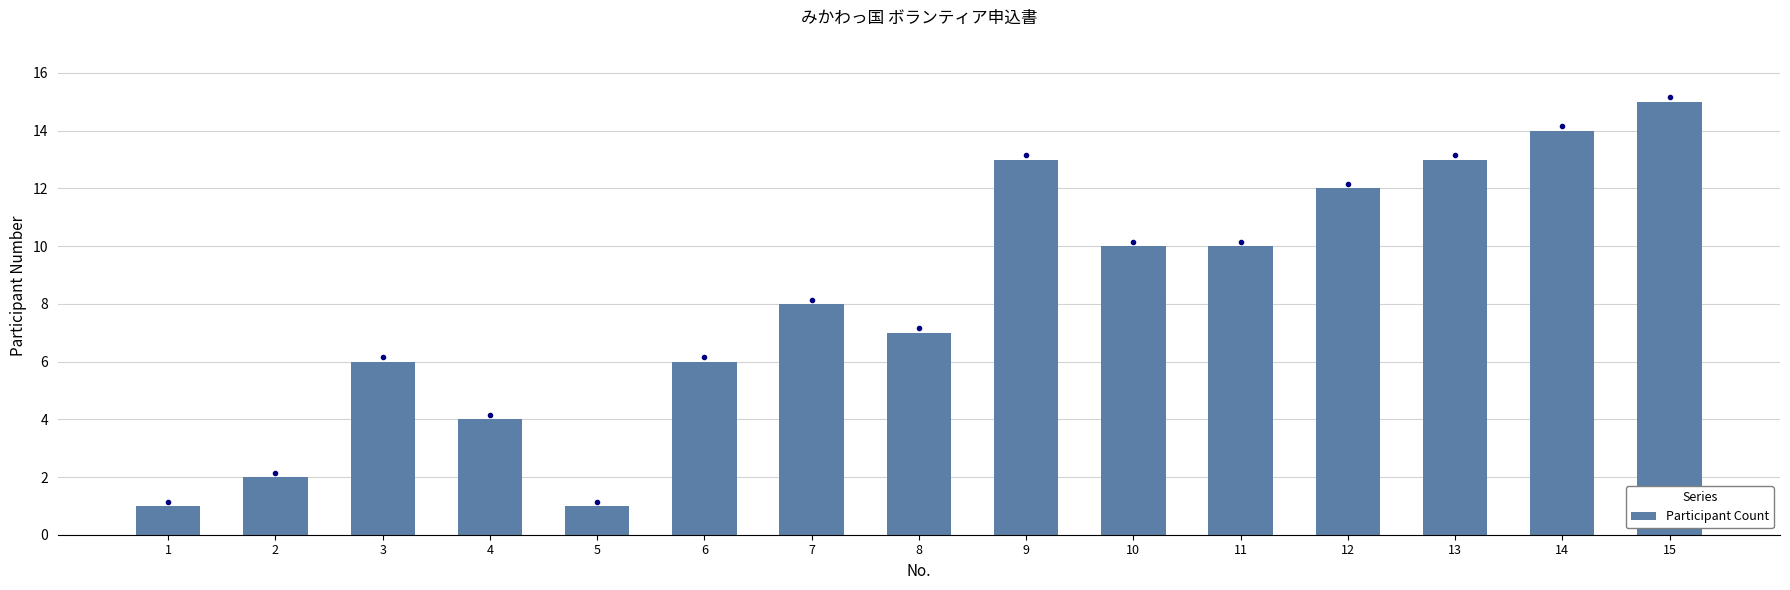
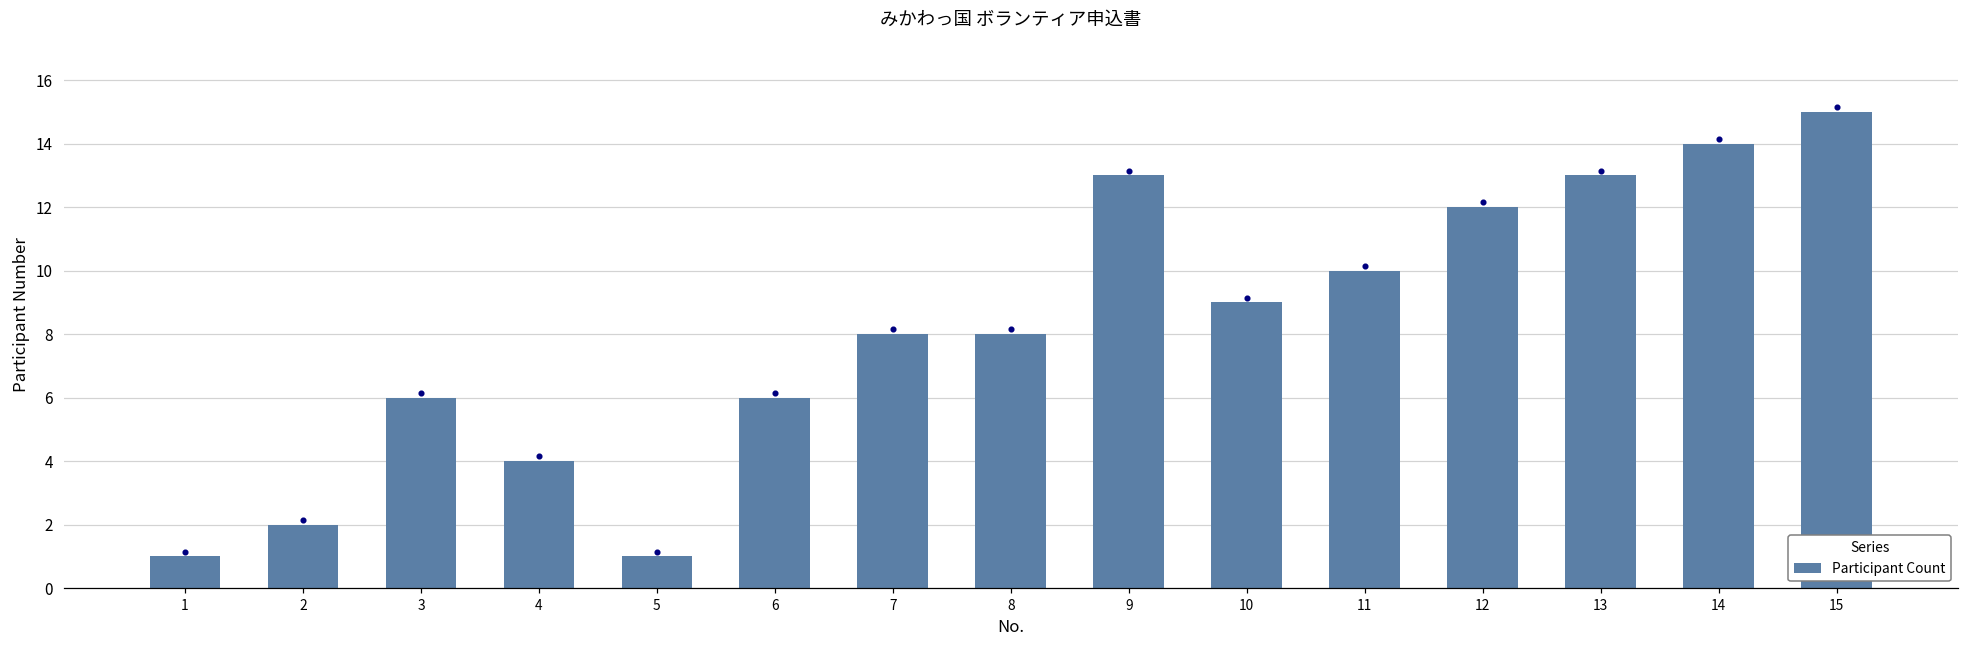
Participant Count, 8: 7 -> 8
Participant Count, 10: 10 -> 9
